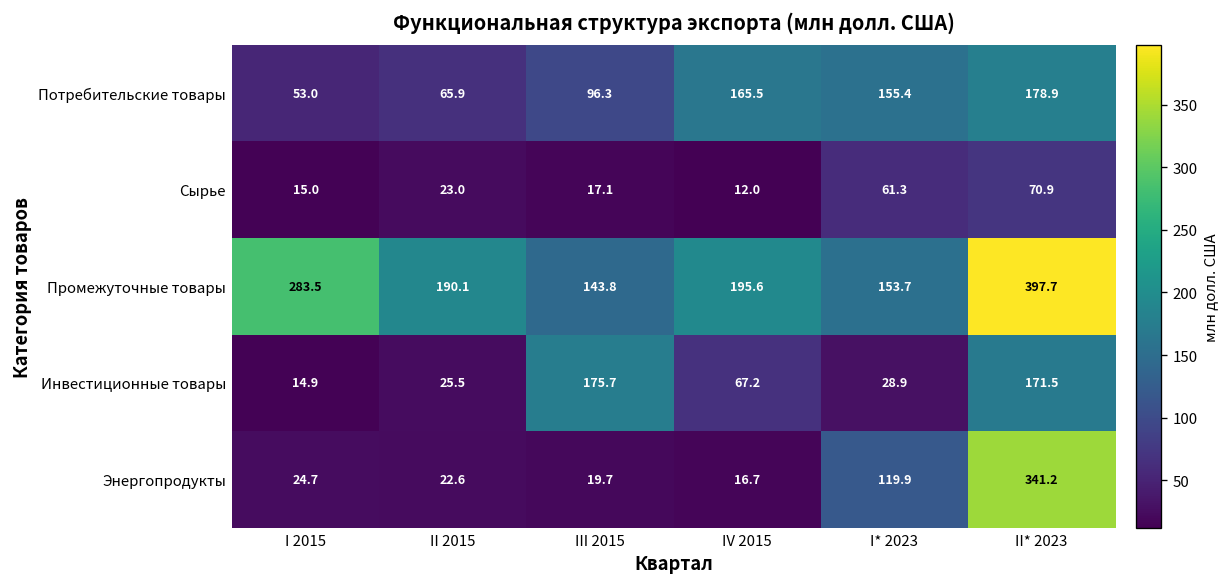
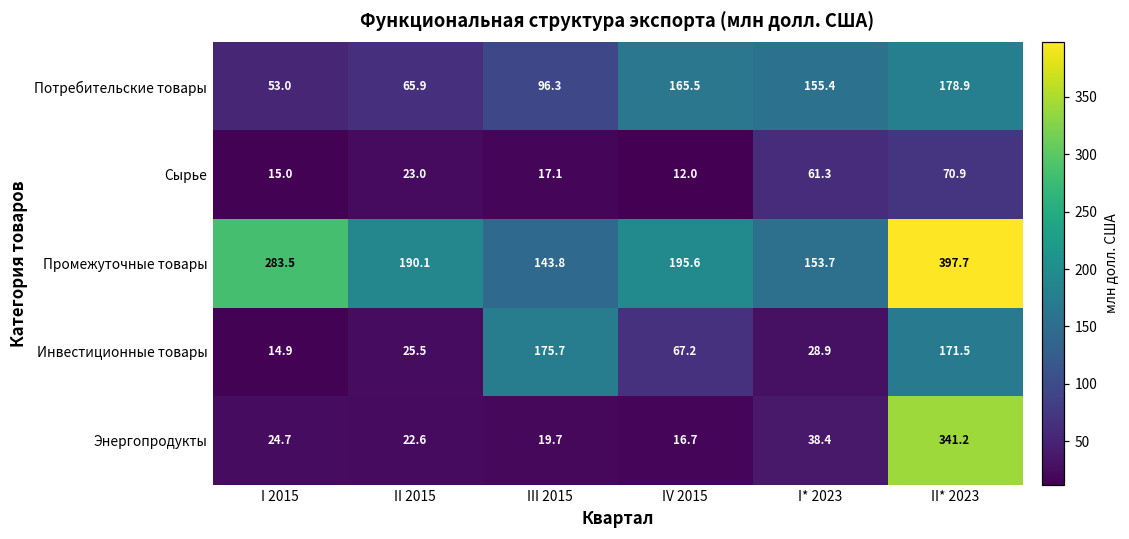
Энергопродукты, I* 2023: 119.9 -> 38.4
